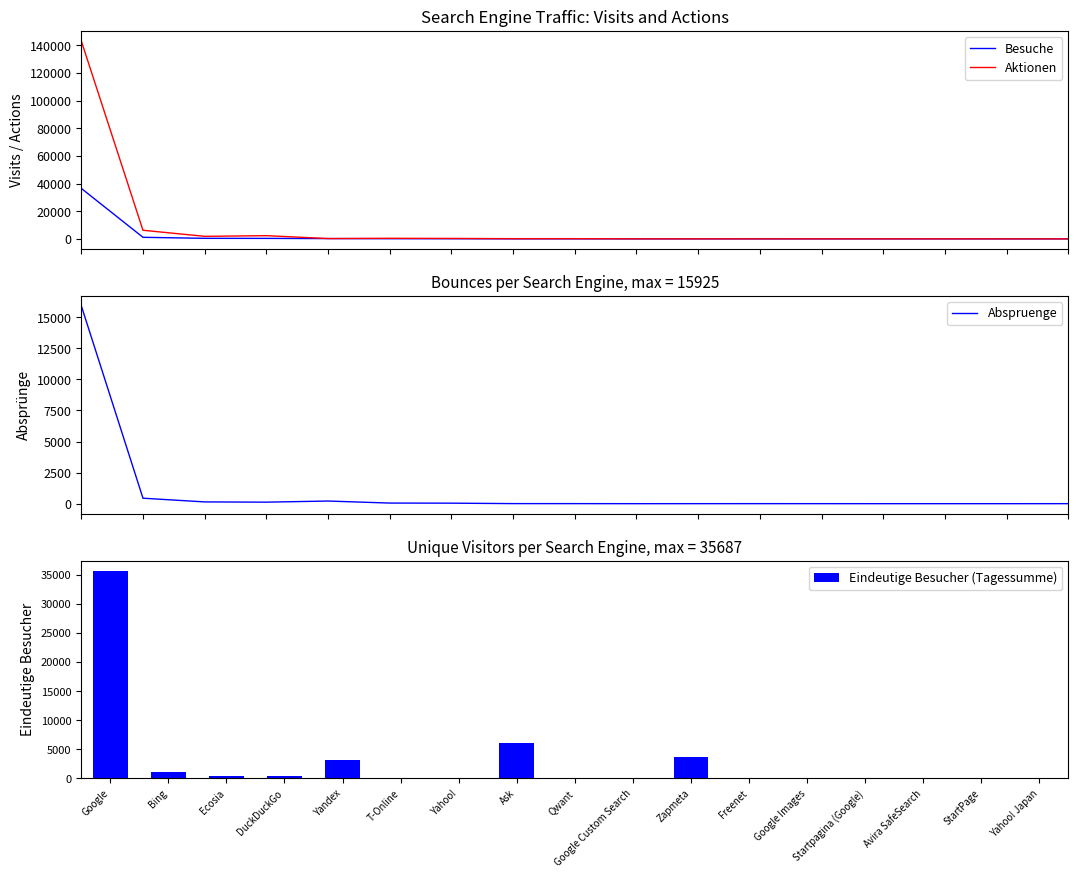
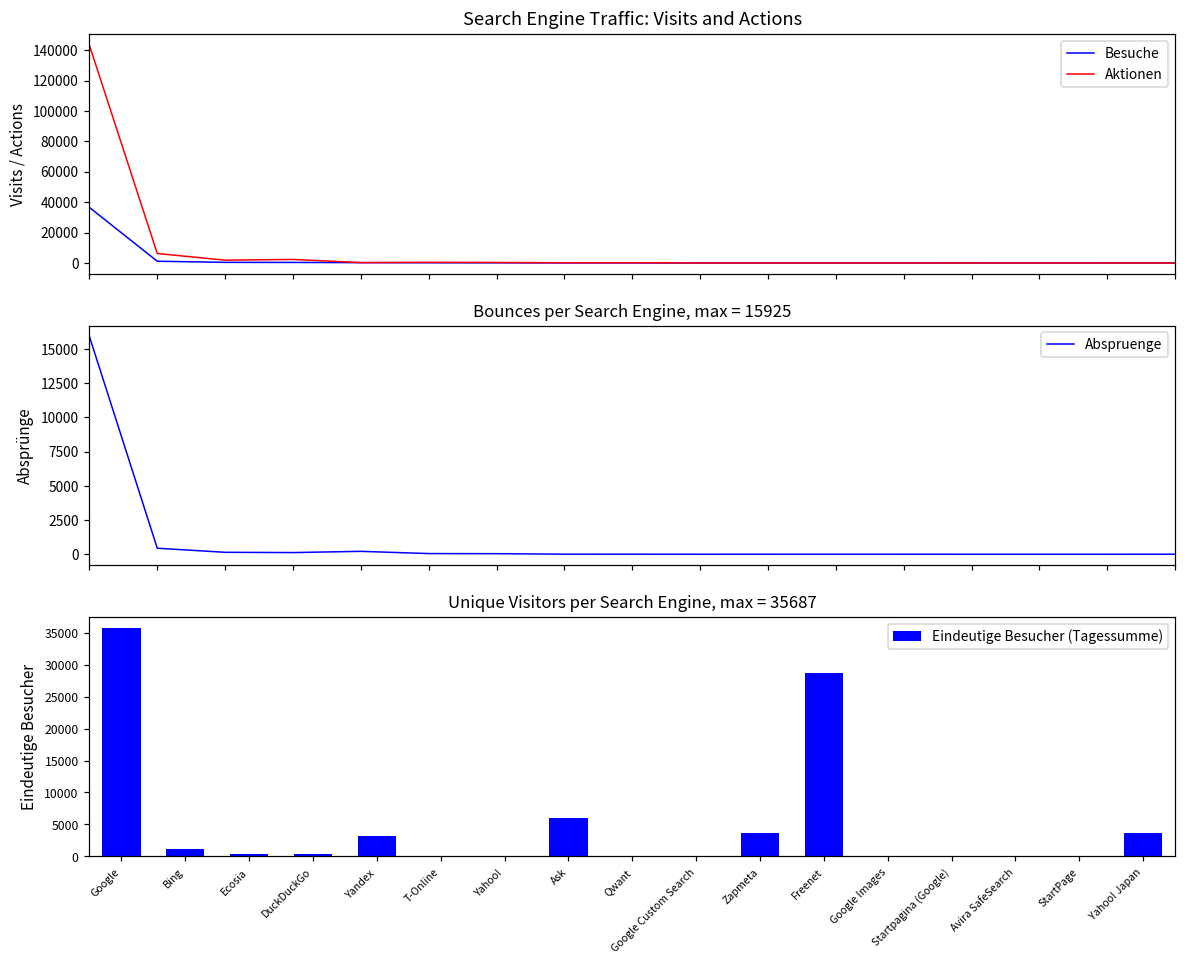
Unique Visitors per Search Engine, max = 35687, Freenet: 0 -> 29000
Unique Visitors per Search Engine, max = 35687, Yahoo! Japan: 0 -> 4000
